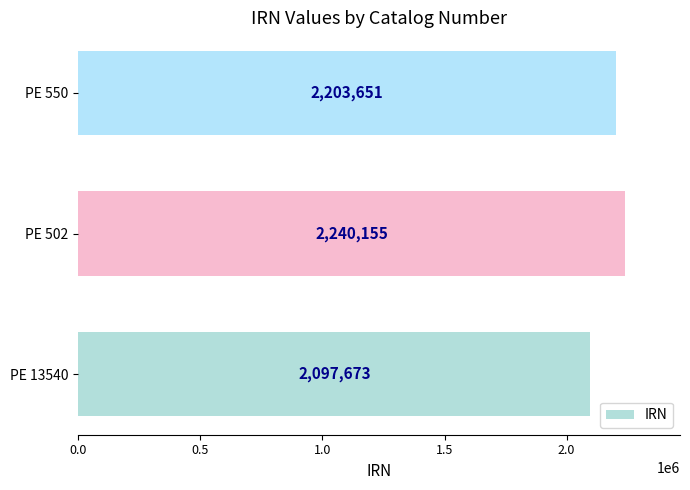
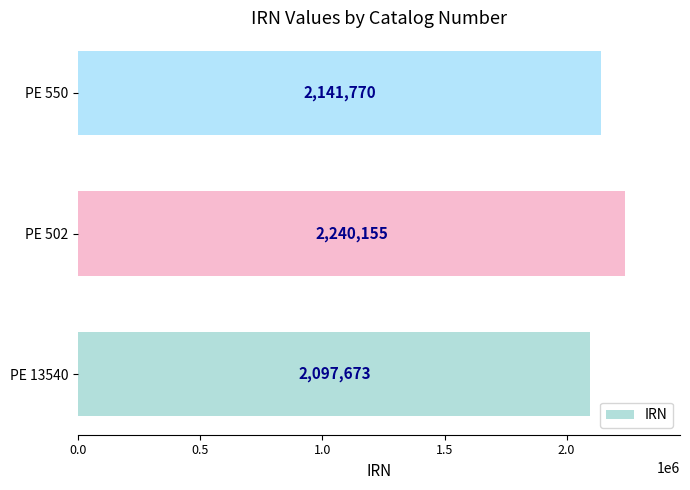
PE 550: 2,203,651 -> 2,141,770
